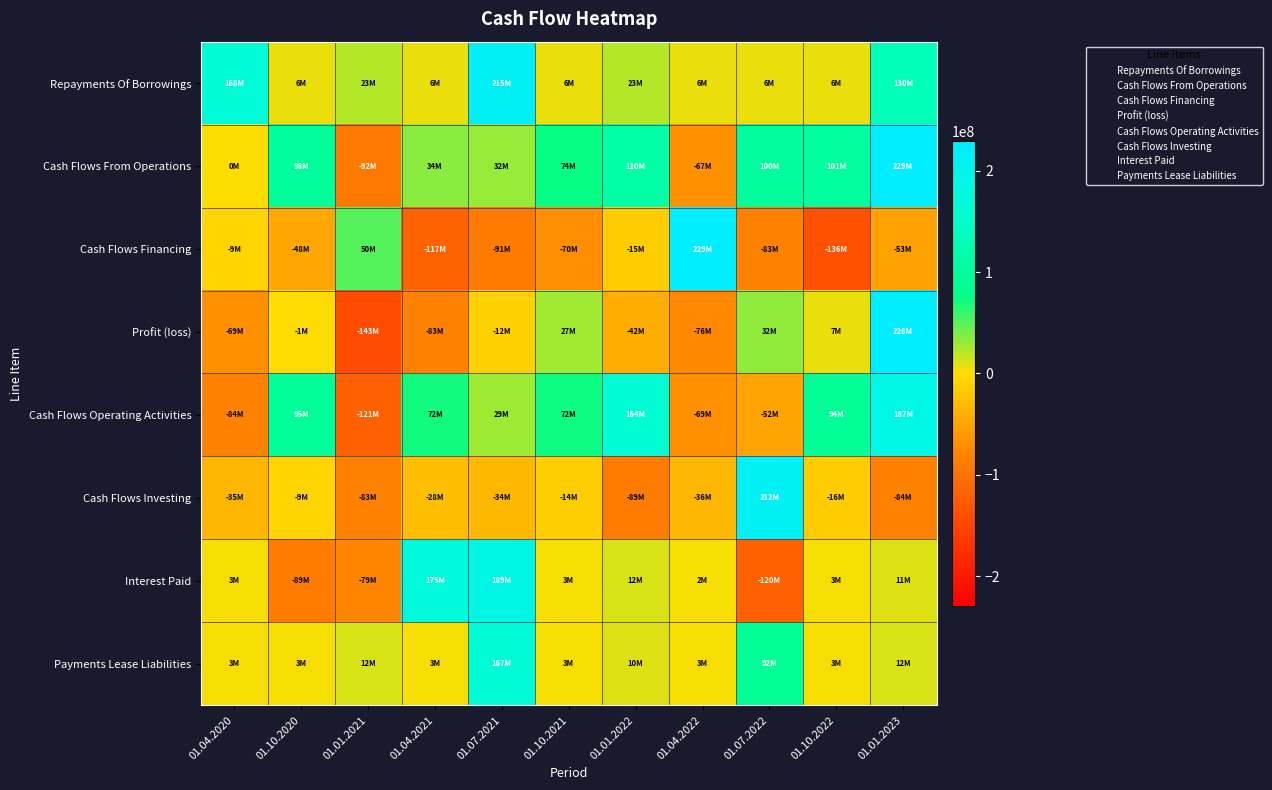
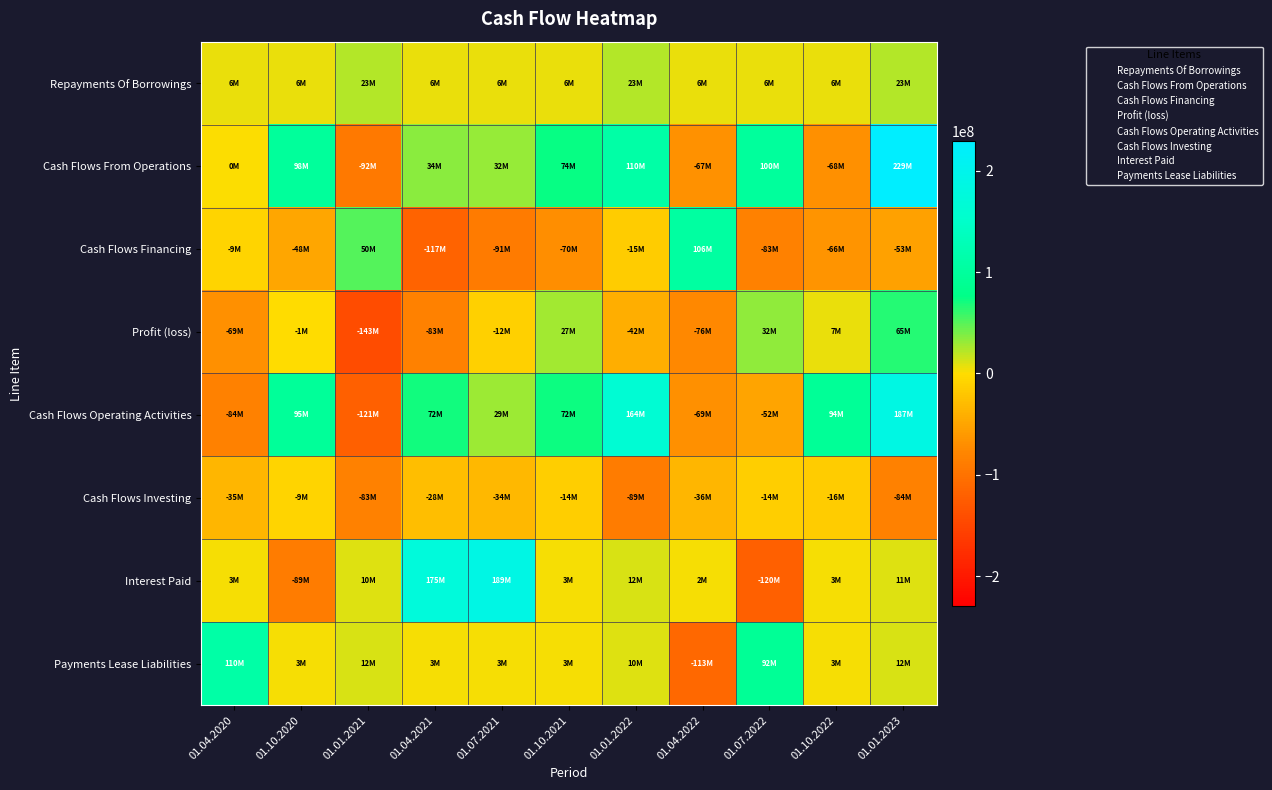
Repayments Of Borrowings, 01.04.2020: 168M -> 6M
Repayments Of Borrowings, 01.07.2021: 215M -> 6M
Repayments Of Borrowings, 01.01.2023: 130M -> 23M
Cash Flows From Operations, 01.10.2022: 101M -> -68M
Cash Flows Financing, 01.04.2022: 229M -> 106M
Cash Flows Financing, 01.10.2022: -136M -> -66M
Profit (loss), 01.01.2023: 228M -> 65M
Cash Flows Investing, 01.07.2022: 212M -> -14M
Interest Paid, 01.01.2021: -79M -> 10M
Payments Lease Liabilities, 01.04.2020: 3M -> 110M
Payments Lease Liabilities, 01.07.2021: 167M -> 3M
Payments Lease Liabilities, 01.04.2022: 3M -> -113M
